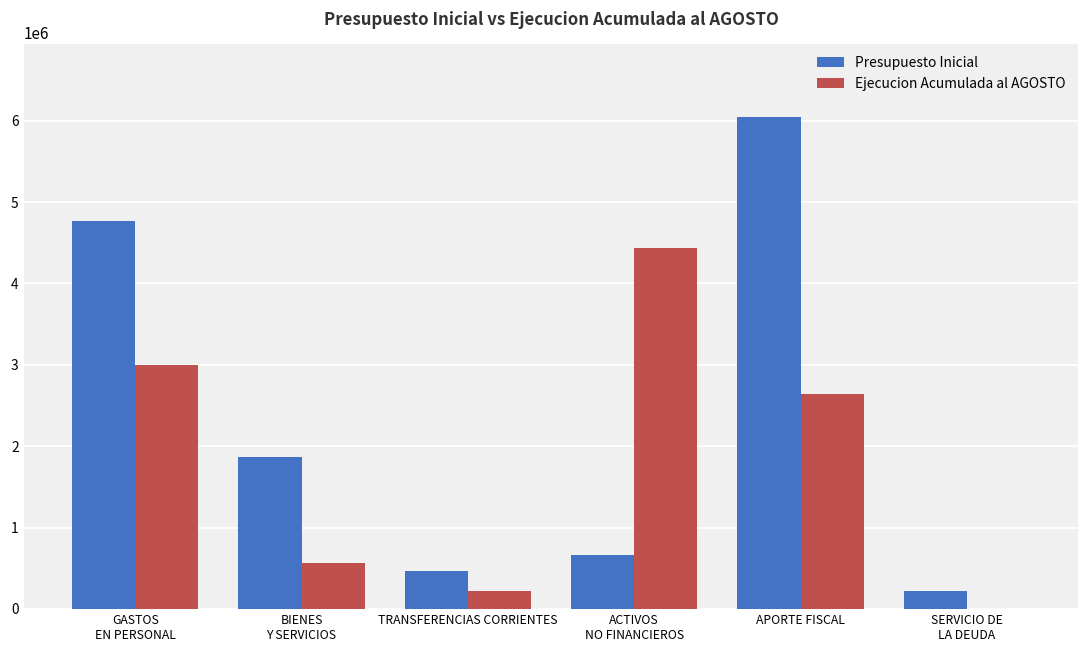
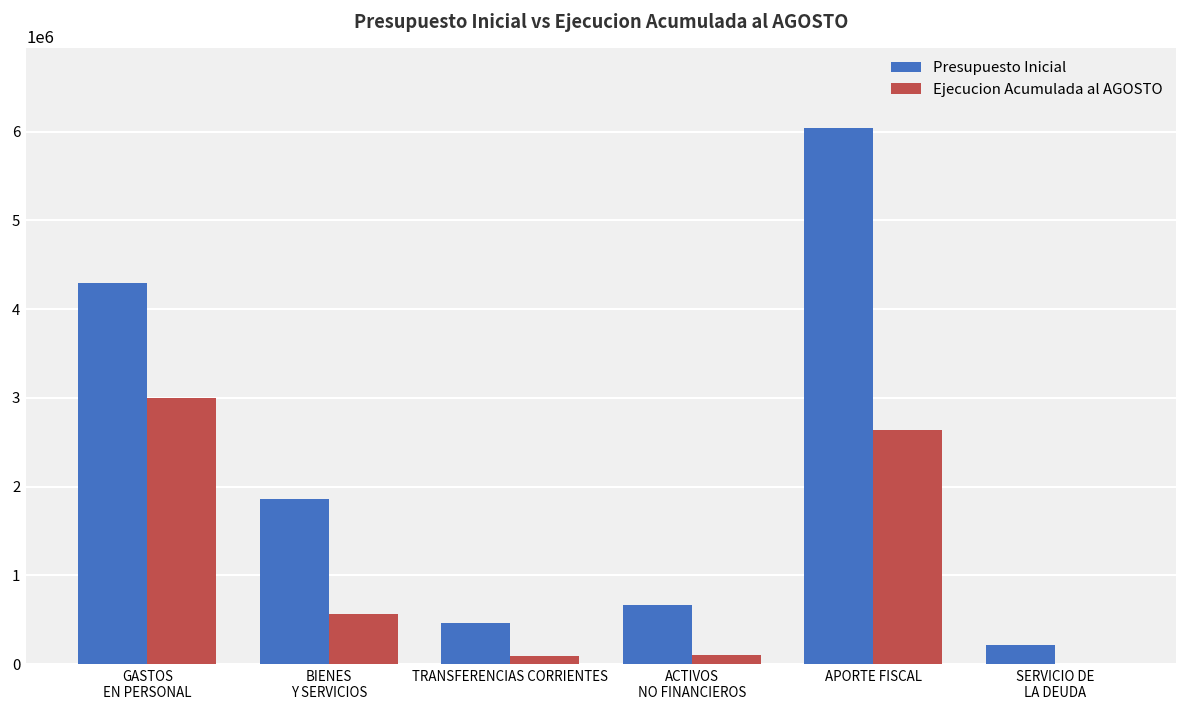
Presupuesto Inicial, GASTOS EN PERSONAL: 4800000 -> 4300000
Ejecucion Acumulada al AGOSTO, TRANSFERENCIAS CORRIENTES: 200000 -> 100000
Ejecucion Acumulada al AGOSTO, ACTIVOS NO FINANCIEROS: 4400000 -> 100000
